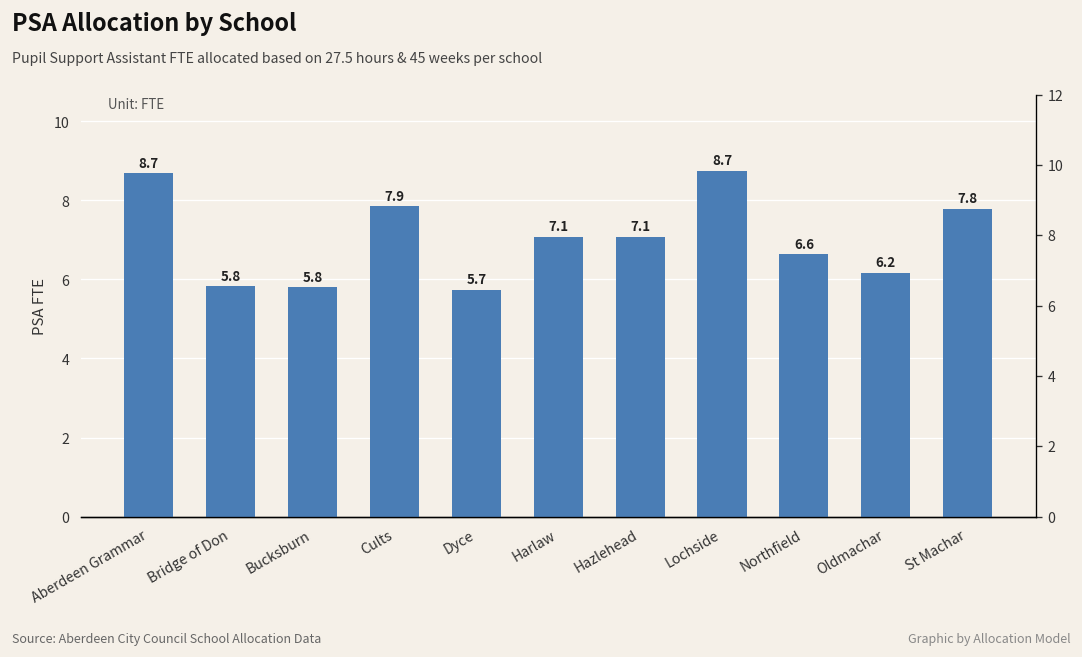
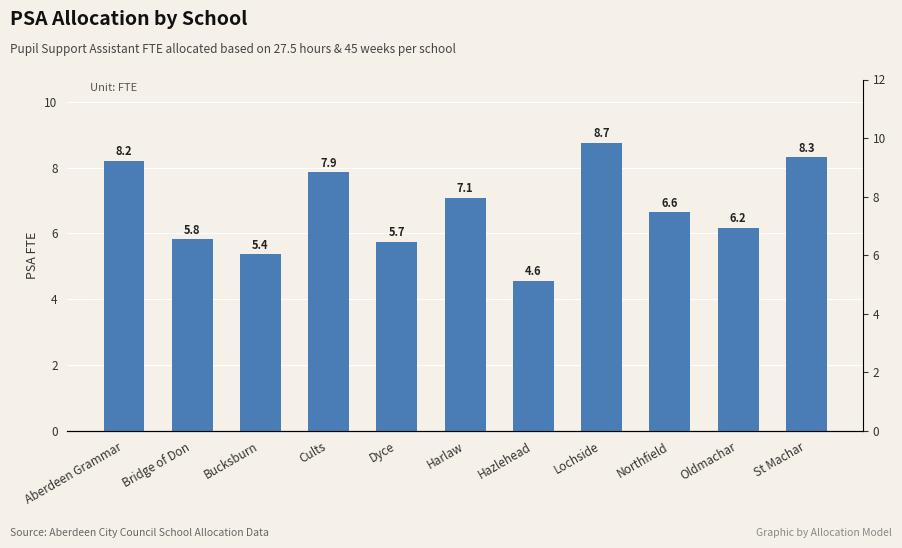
Aberdeen Grammar: 8.7 -> 8.2
Bucksburn: 5.8 -> 5.4
Hazlehead: 7.1 -> 4.6
St Machar: 7.8 -> 8.3
